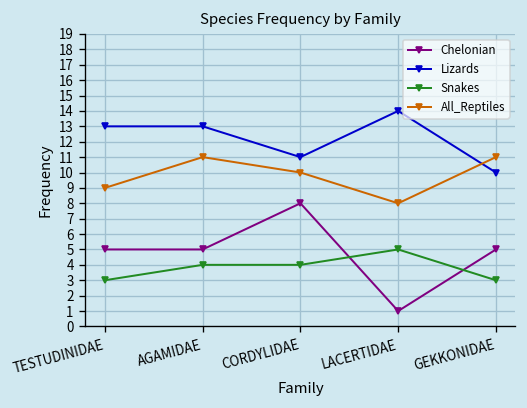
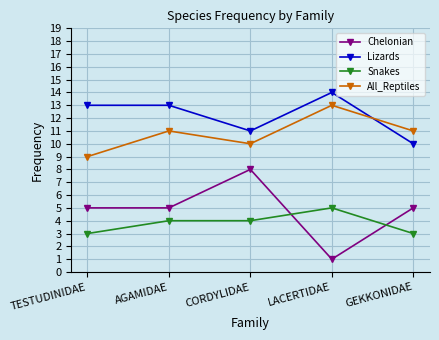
All_Reptiles, LACERTIDAE: 8 -> 13
